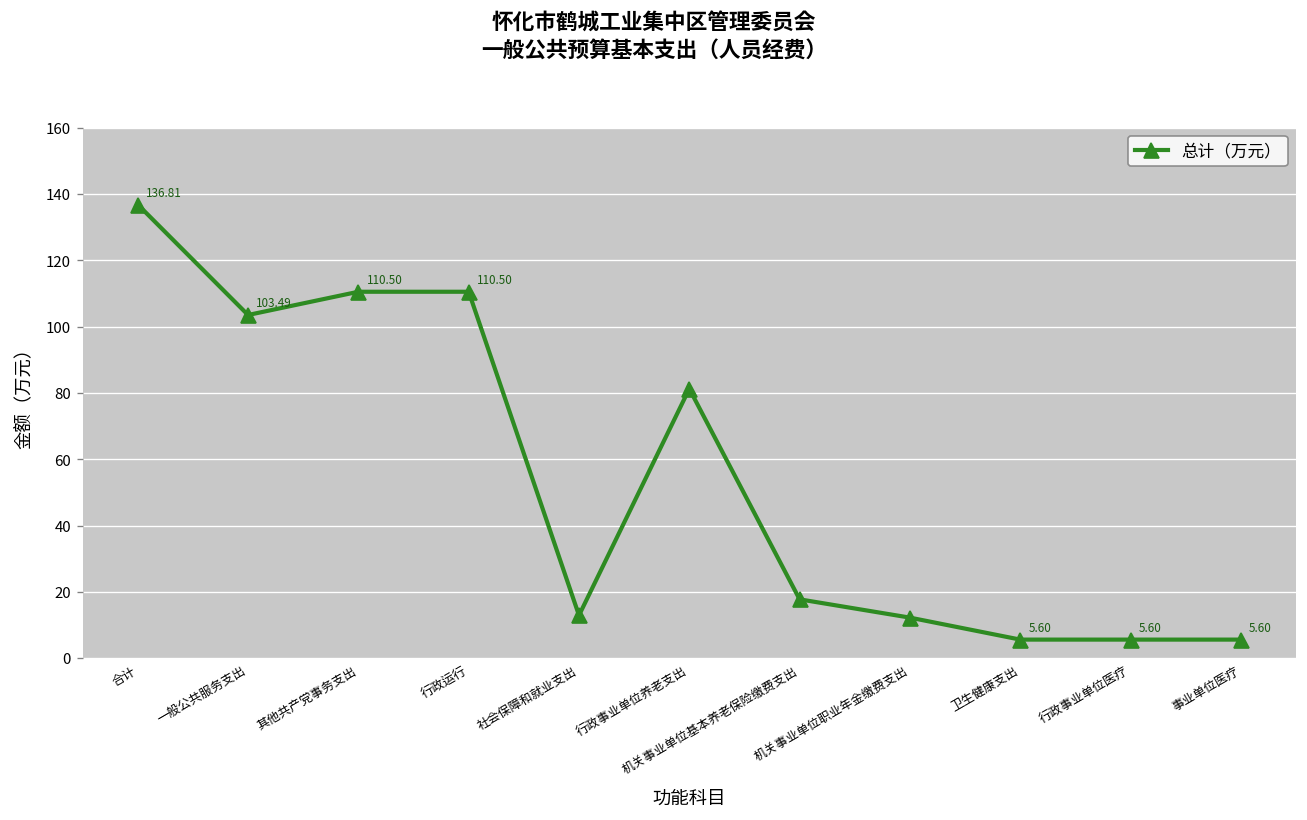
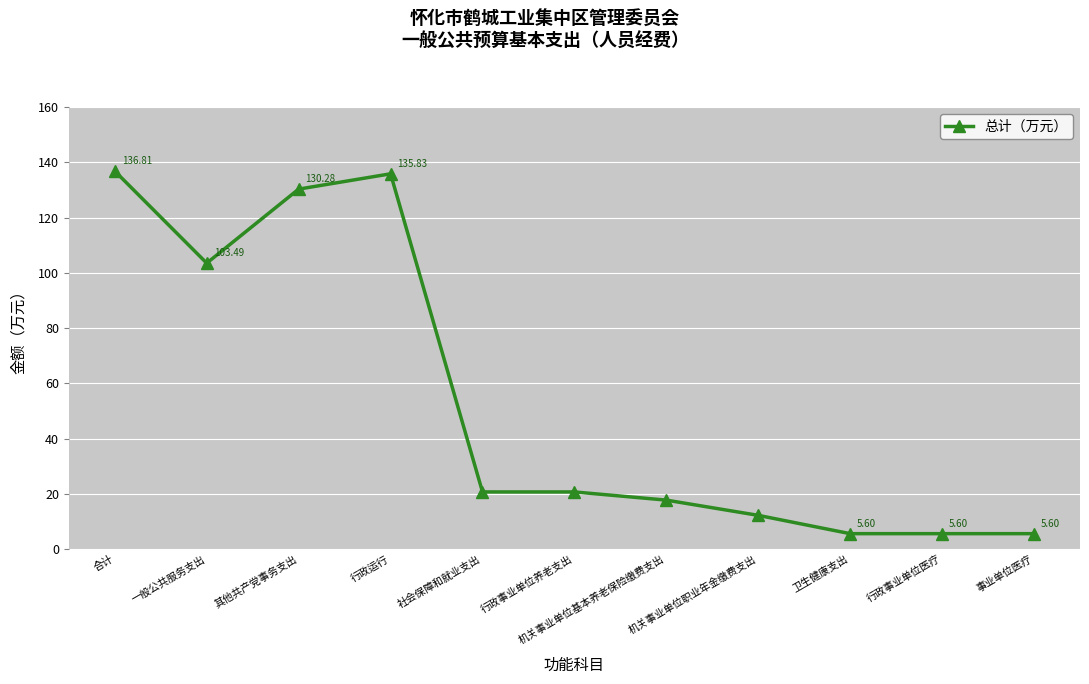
其他共产党事务支出: 110.50 -> 130.28
行政运行: 110.50 -> 135.83
社会保障和就业支出: 13 -> 21
行政事业单位养老支出: 81 -> 21
